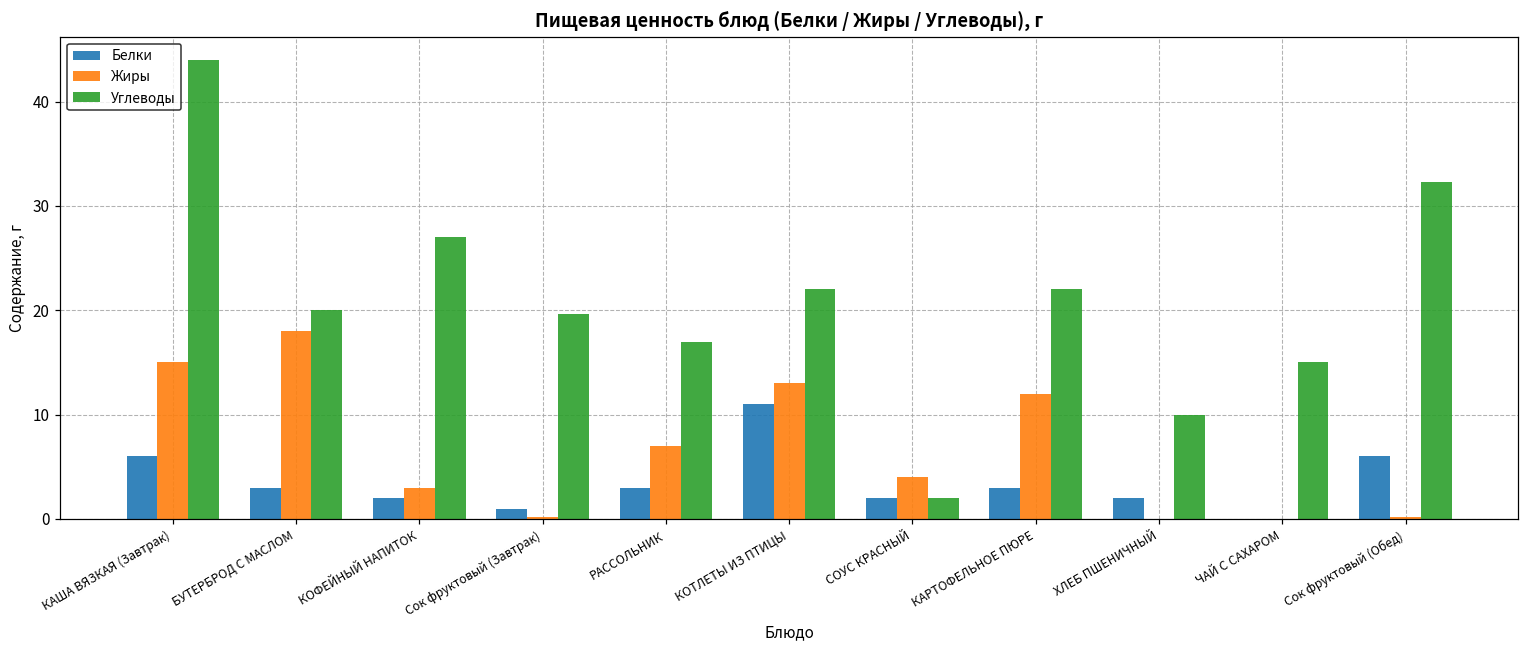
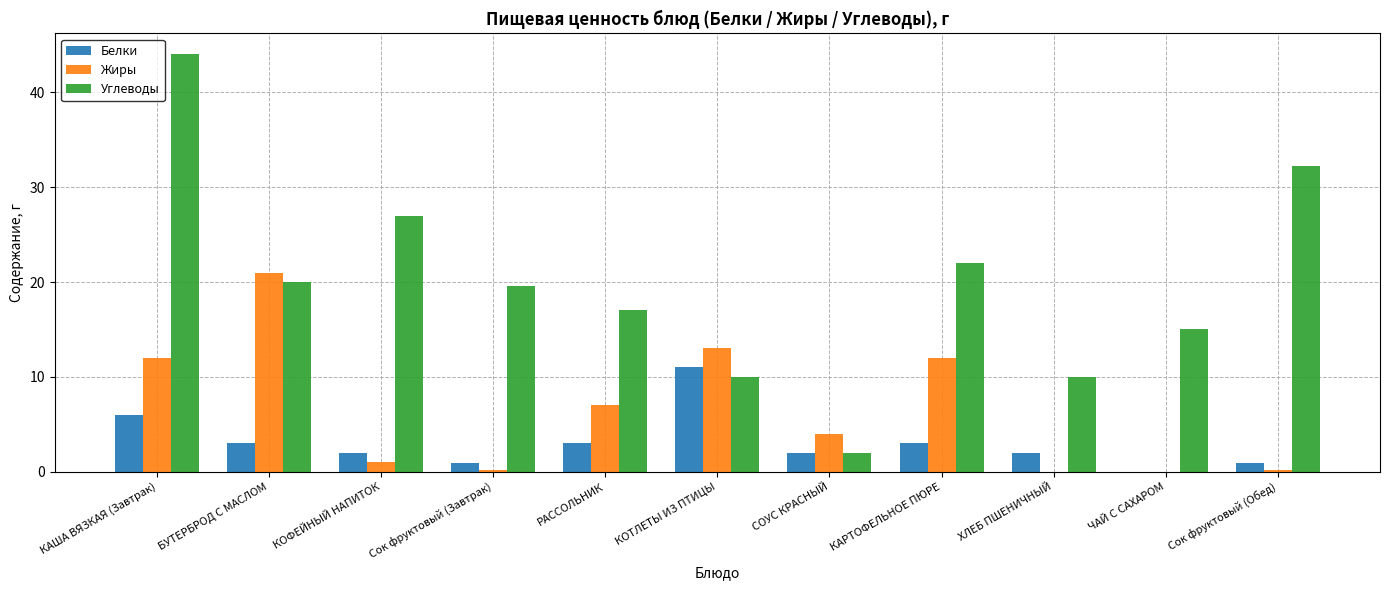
Жиры, КАША ВЯЗКАЯ (Завтрак): 15 -> 12
Жиры, БУТЕРБРОД С МАСЛОМ: 18 -> 21
Жиры, КОФЕЙНЫЙ НАПИТОК: 3 -> 1
Углеводы, КОТЛЕТЫ ИЗ ПТИЦЫ: 22 -> 10
Белки, Сок фруктовый (Обед): 6 -> 1
